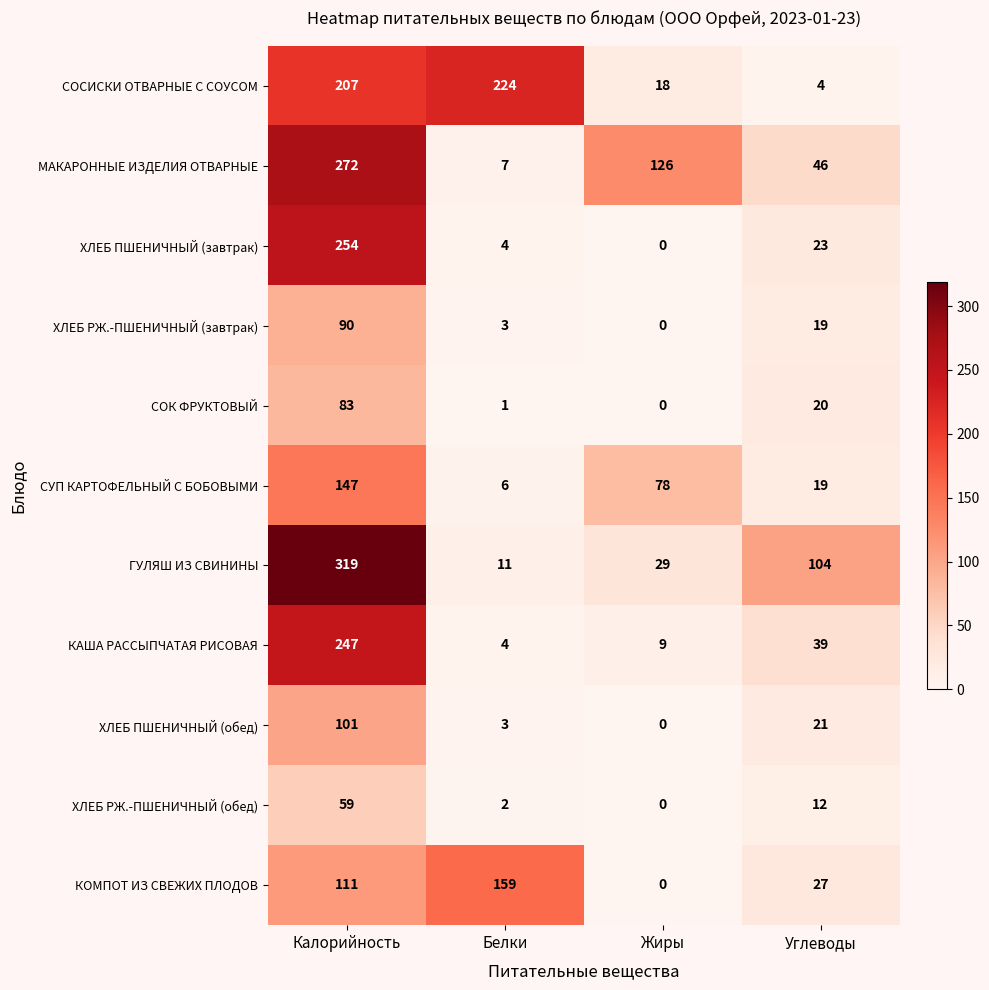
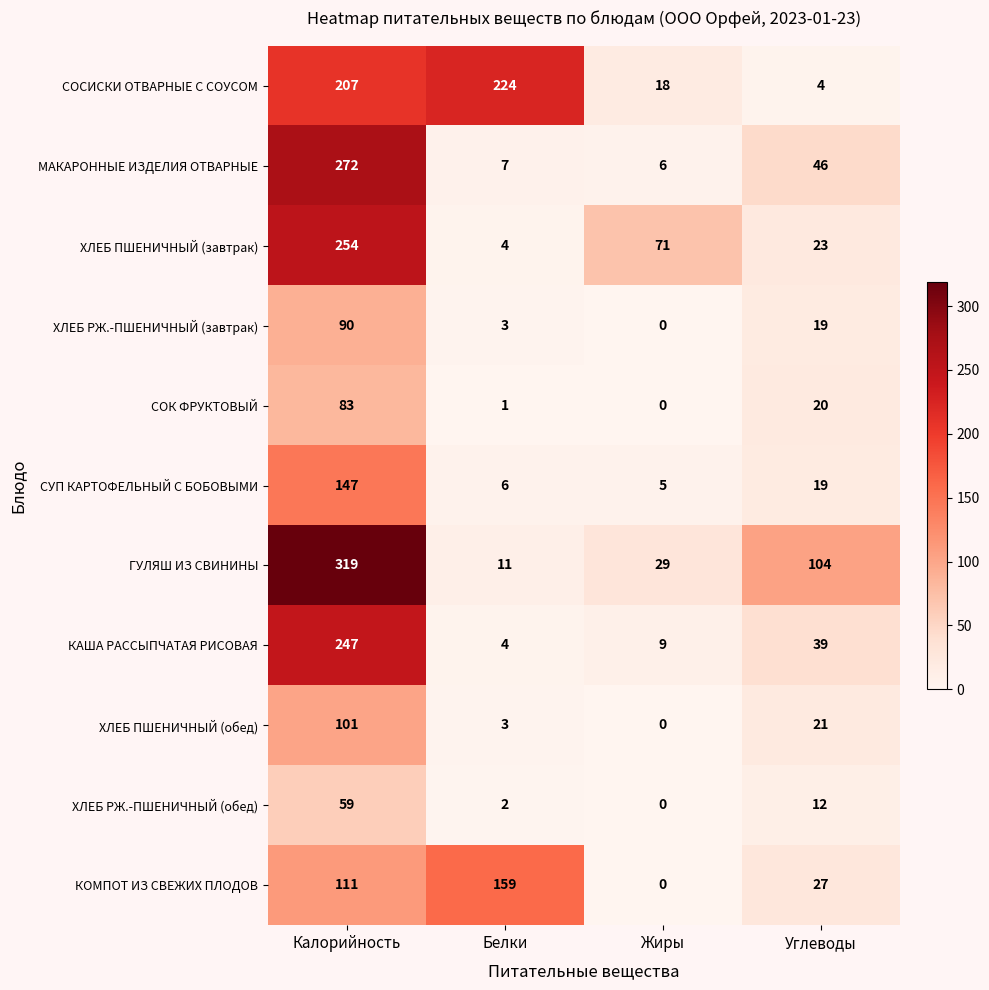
МАКАРОННЫЕ ИЗДЕЛИЯ ОТВАРНЫЕ, Жиры: 126 -> 6
ХЛЕБ ПШЕНИЧНЫЙ (завтрак), Жиры: 0 -> 71
СУП КАРТОФЕЛЬНЫЙ С БОБОВЫМИ, Жиры: 78 -> 5
